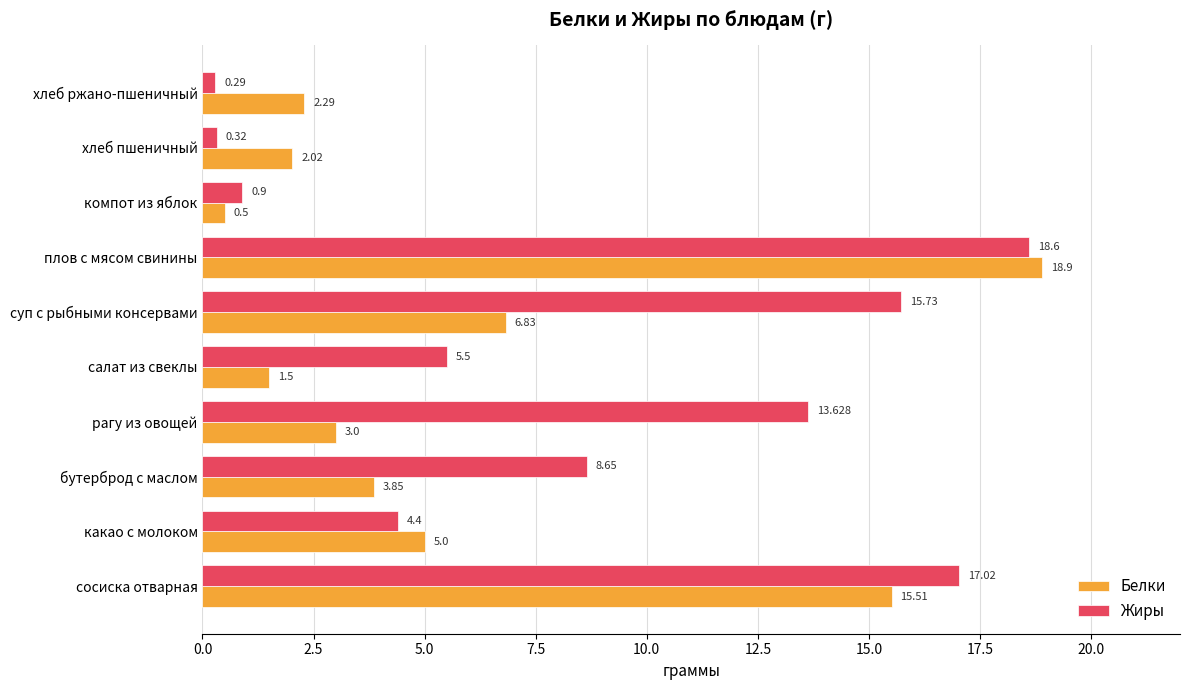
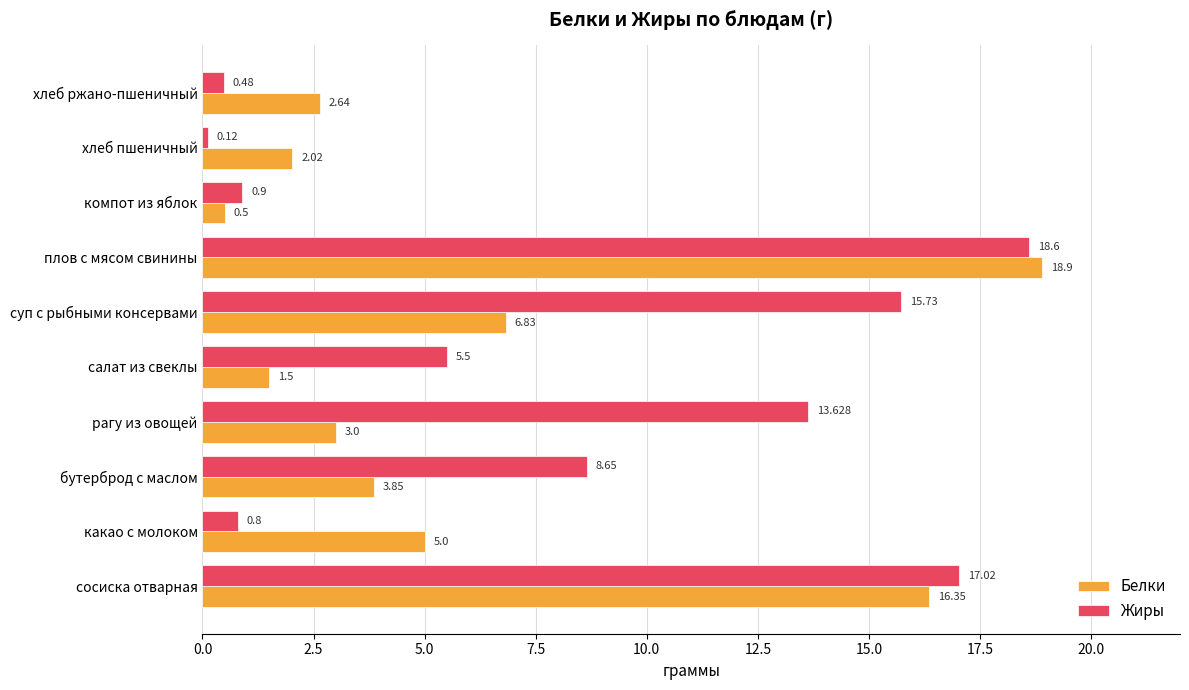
Жиры, хлеб ржано-пшеничный: 0.29 -> 0.48
Белки, хлеб ржано-пшеничный: 2.29 -> 2.64
Жиры, хлеб пшеничный: 0.32 -> 0.12
Жиры, какао с молоком: 4.4 -> 0.8
Белки, сосиска отварная: 15.51 -> 16.35
